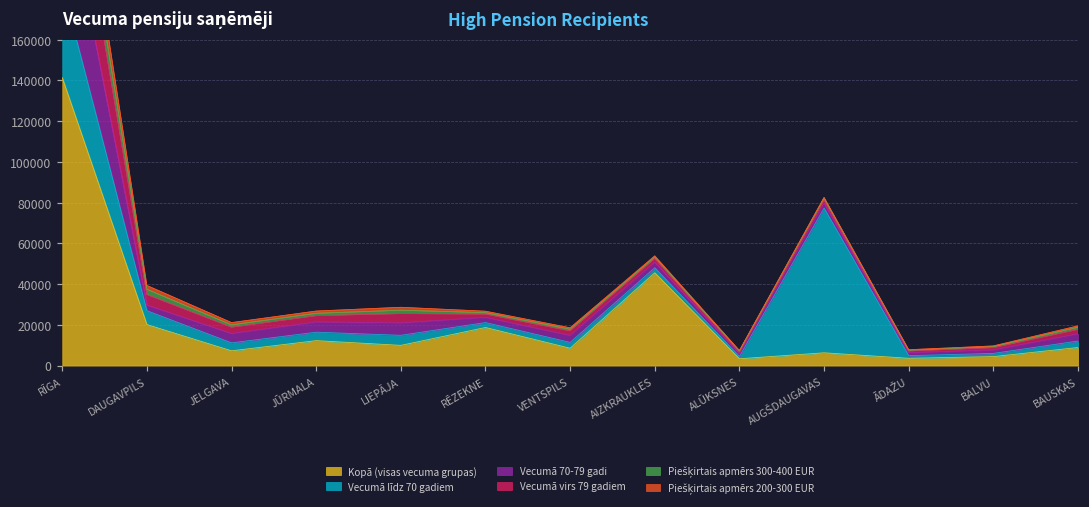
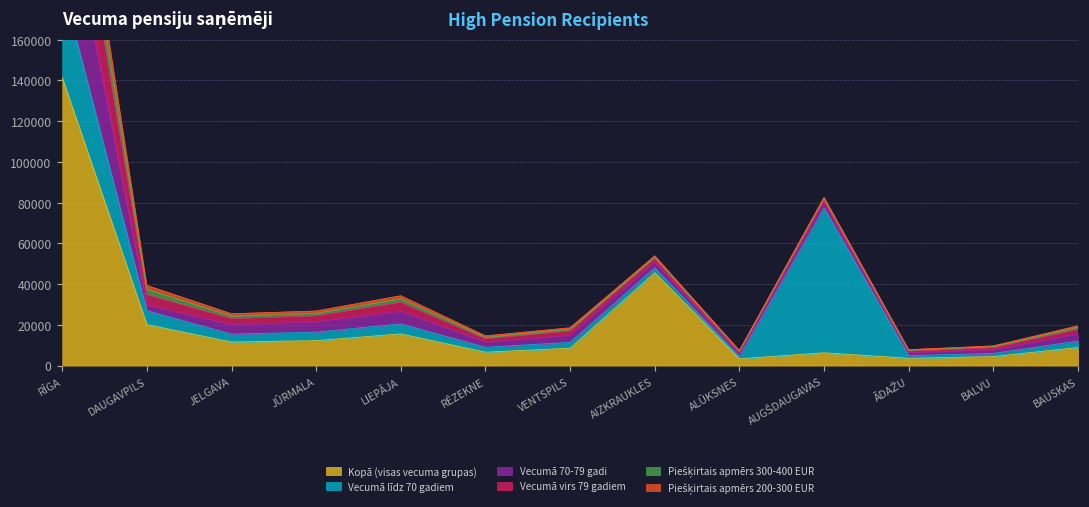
Kopā (visas vecuma grupas), JELGAVA: 7000 -> 12000
Kopā (visas vecuma grupas), LIEPĀJA: 10000 -> 16000
Kopā (visas vecuma grupas), RĒZEKNE: 19000 -> 7000
